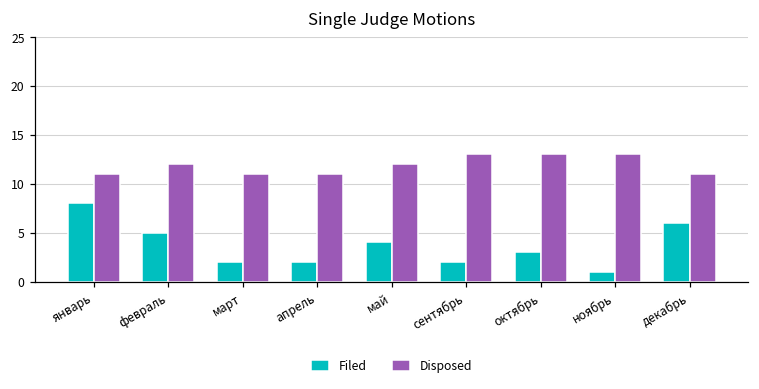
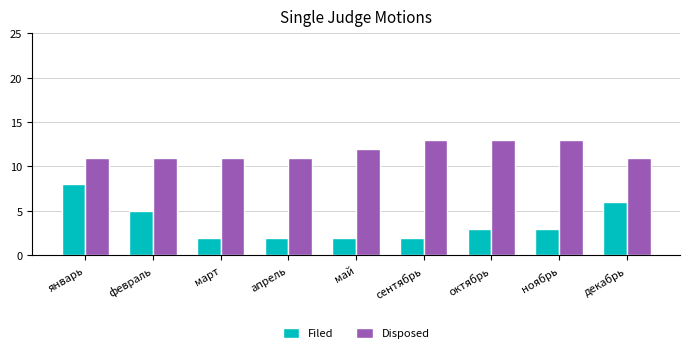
Disposed, февраль: 12 -> 11
Filed, май: 4 -> 2
Filed, ноябрь: 1 -> 3
